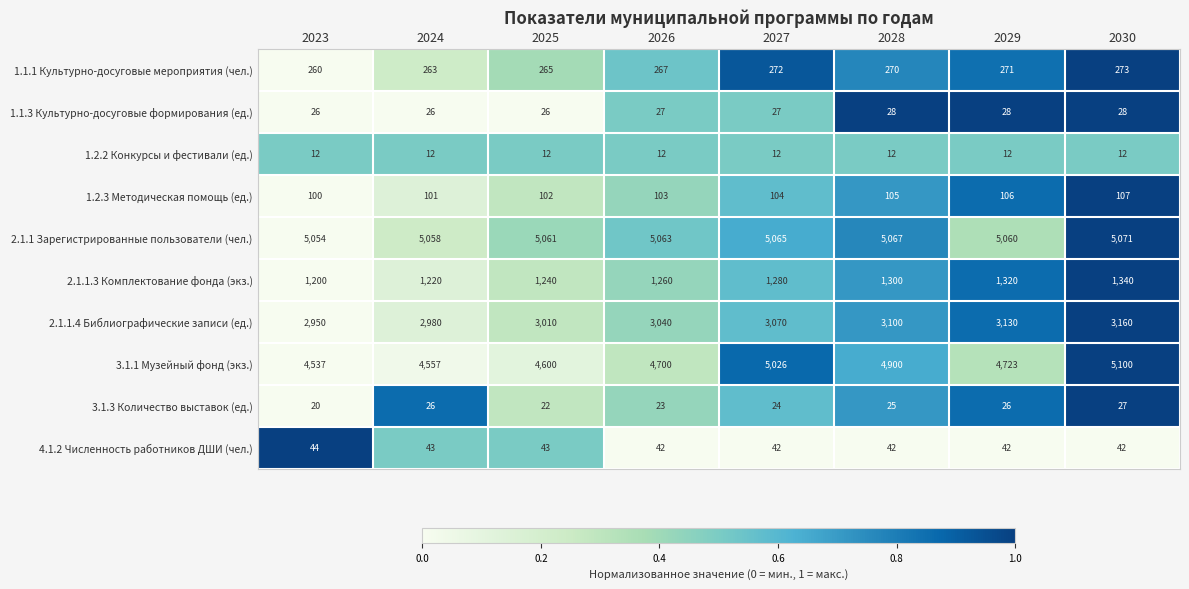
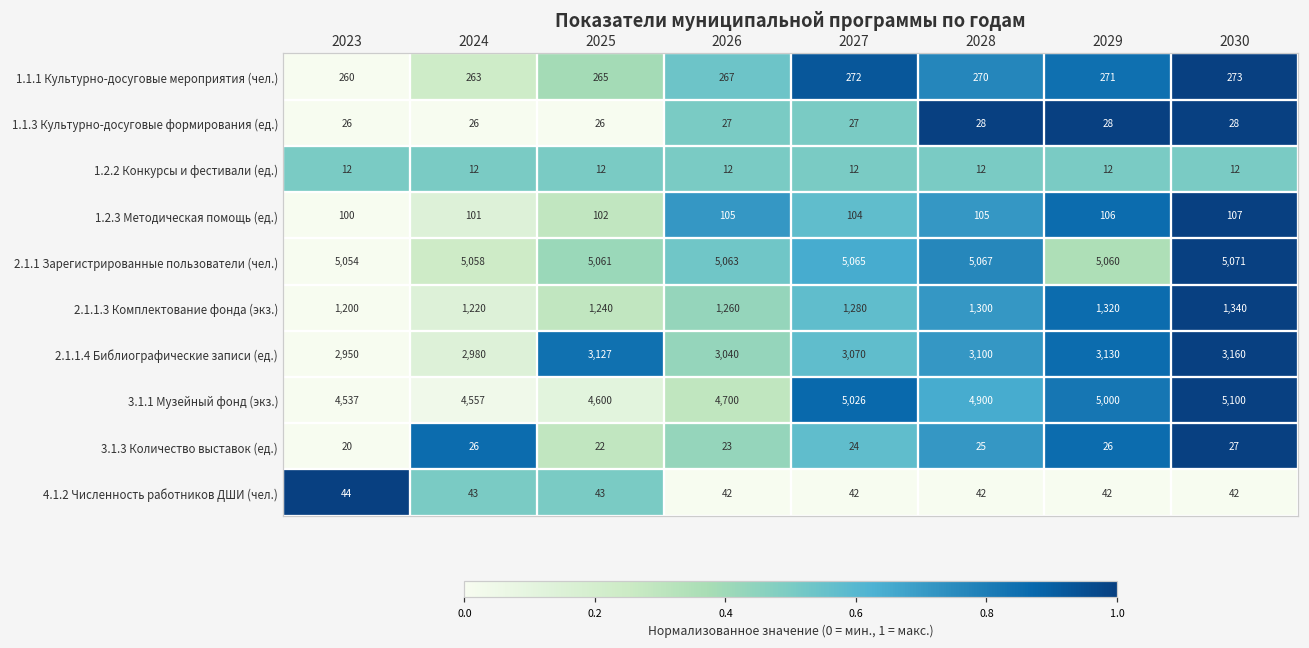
1.2.3 Методическая помощь (ед.), 2026: 103 -> 105
2.1.1.4 Библиографические записи (ед.), 2025: 3,010 -> 3,127
3.1.1 Музейный фонд (экз.), 2029: 4,723 -> 5,000
